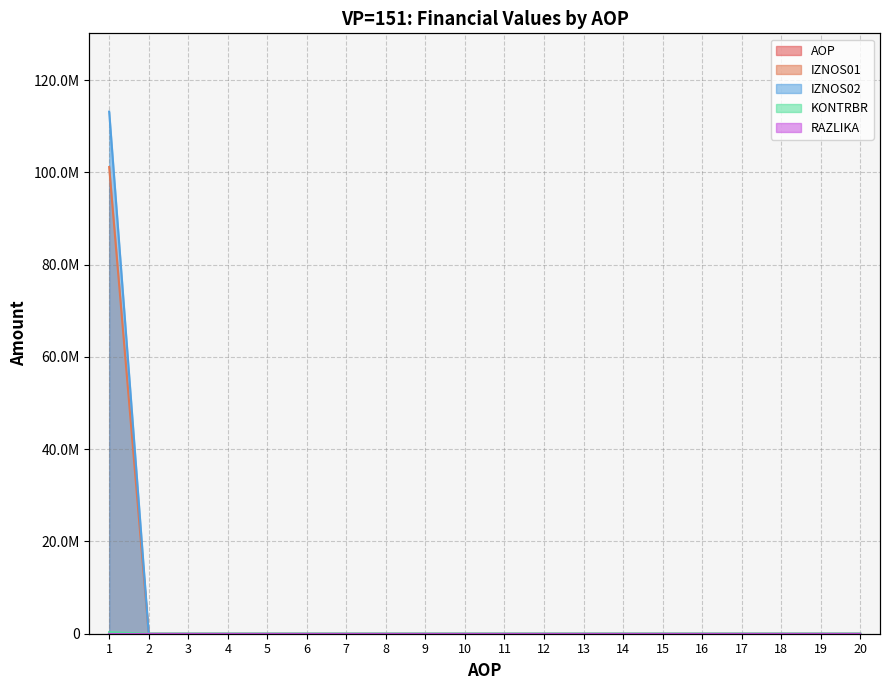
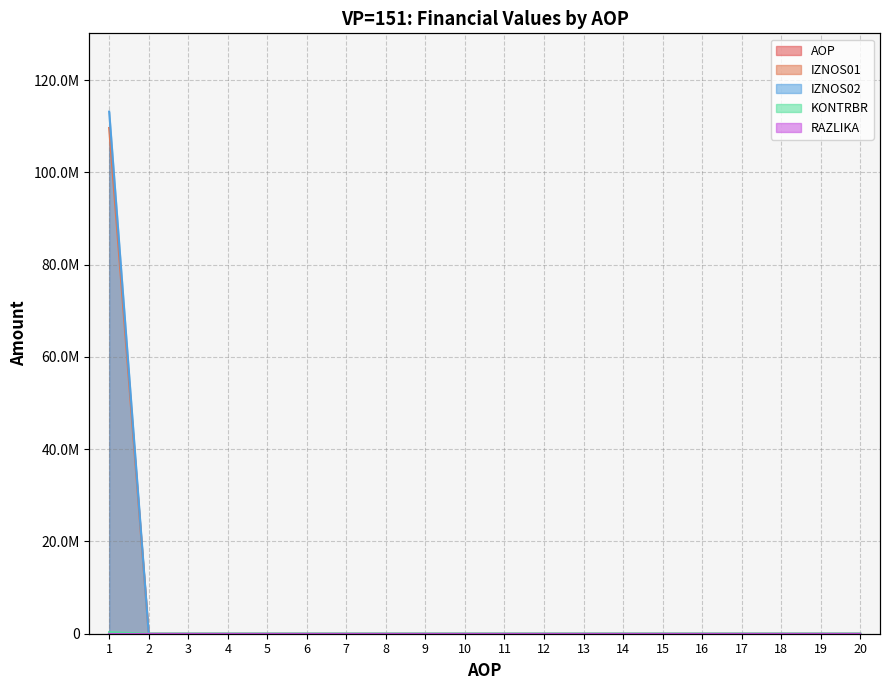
IZNOS01, 1: 101000000 -> 110000000
